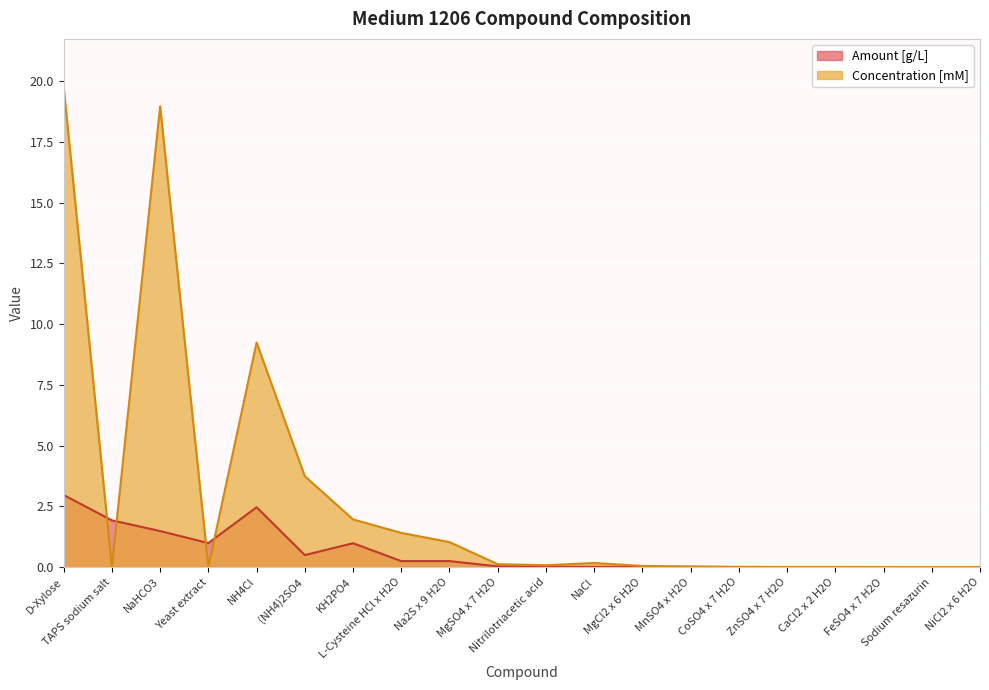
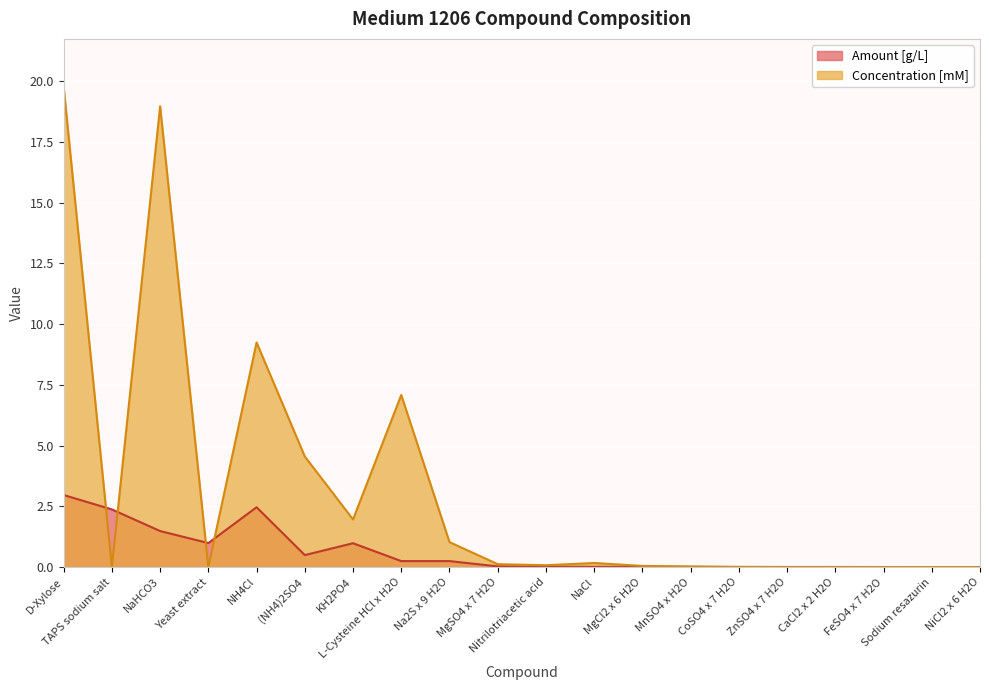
Amount [g/L], TAPS sodium salt: 1.9 -> 2.4
Concentration [mM], (NH4)2SO4: 3.7 -> 4.6
Concentration [mM], L-Cysteine HCl x H2O: 1.4 -> 7.1
